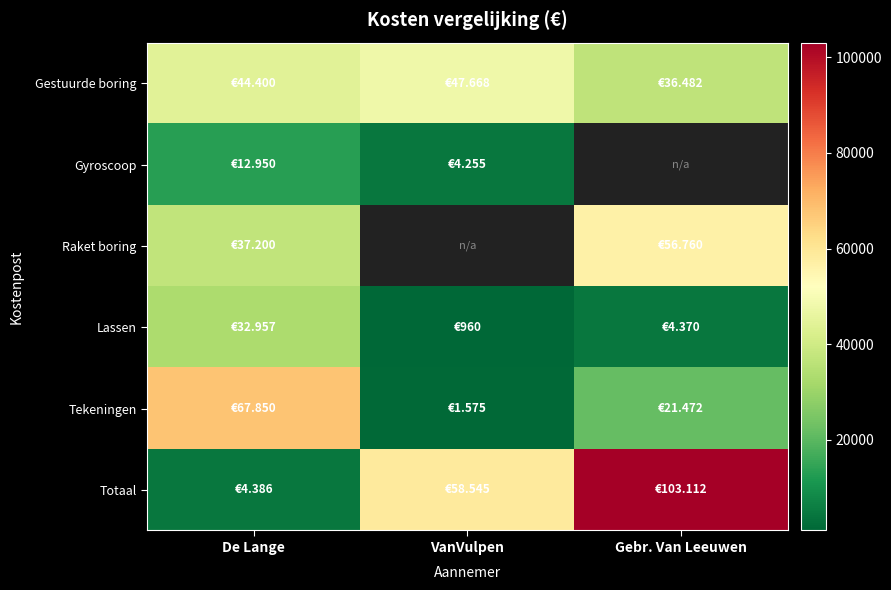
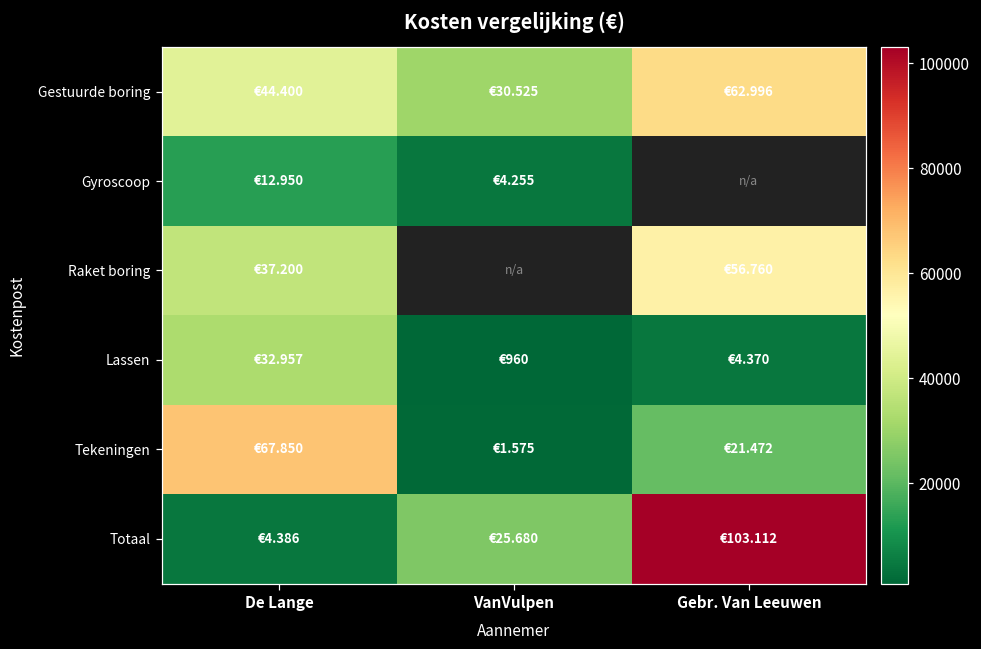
Gestuurde boring, VanVulpen: €47.668 -> €30.525
Gestuurde boring, Gebr. Van Leeuwen: €36.482 -> €62.996
Totaal, VanVulpen: €58.545 -> €25.680
